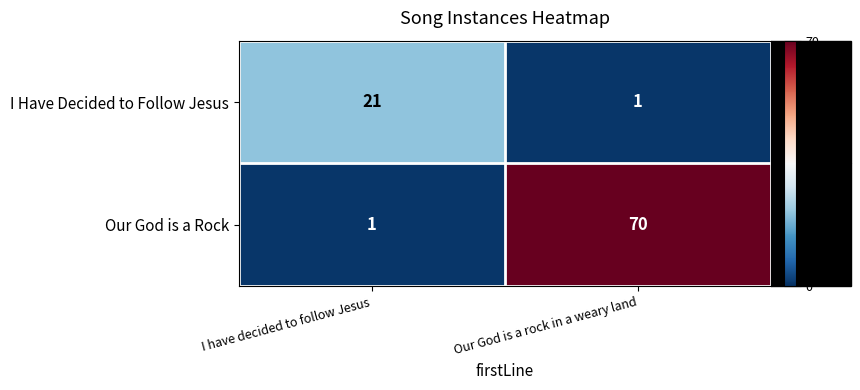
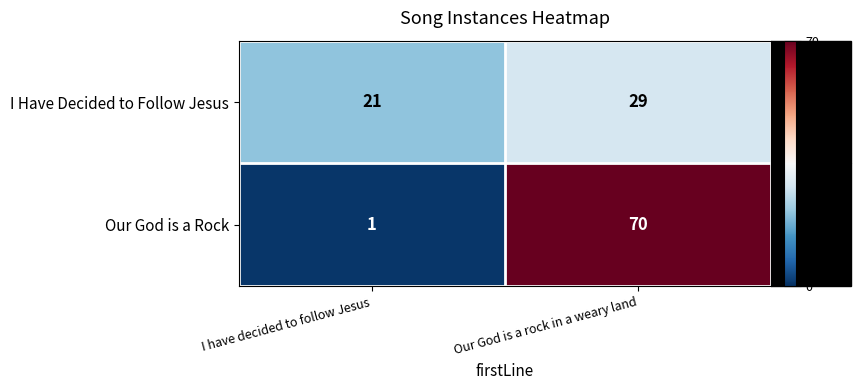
I Have Decided to Follow Jesus, Our God is a rock in a weary land: 1 -> 29
